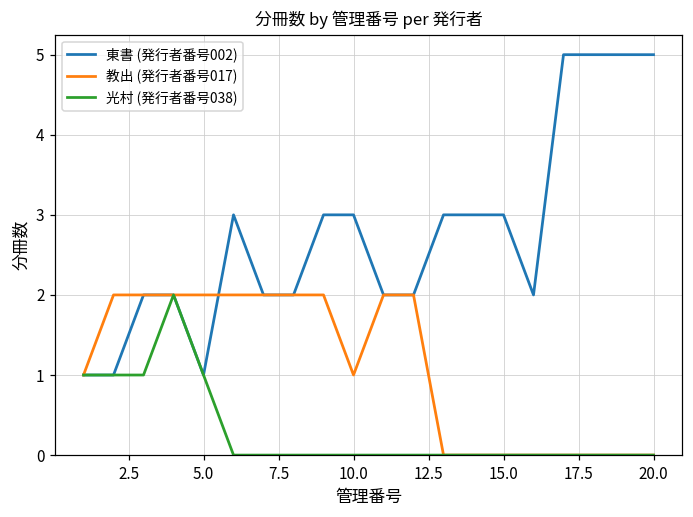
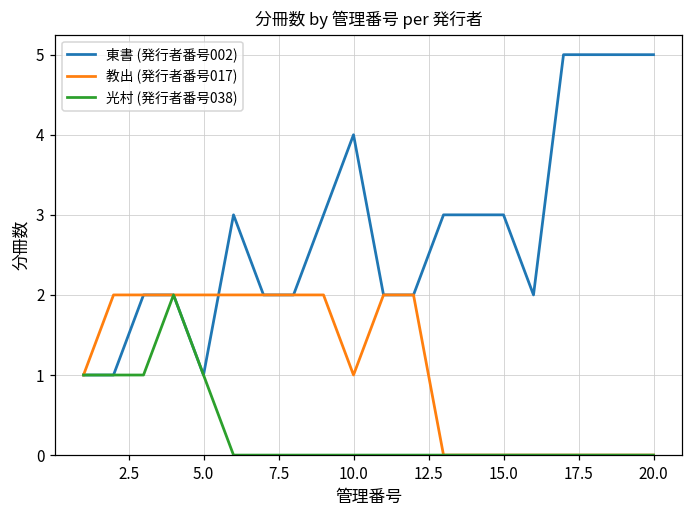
東書 (発行者番号002), 10.0: 3 -> 4
